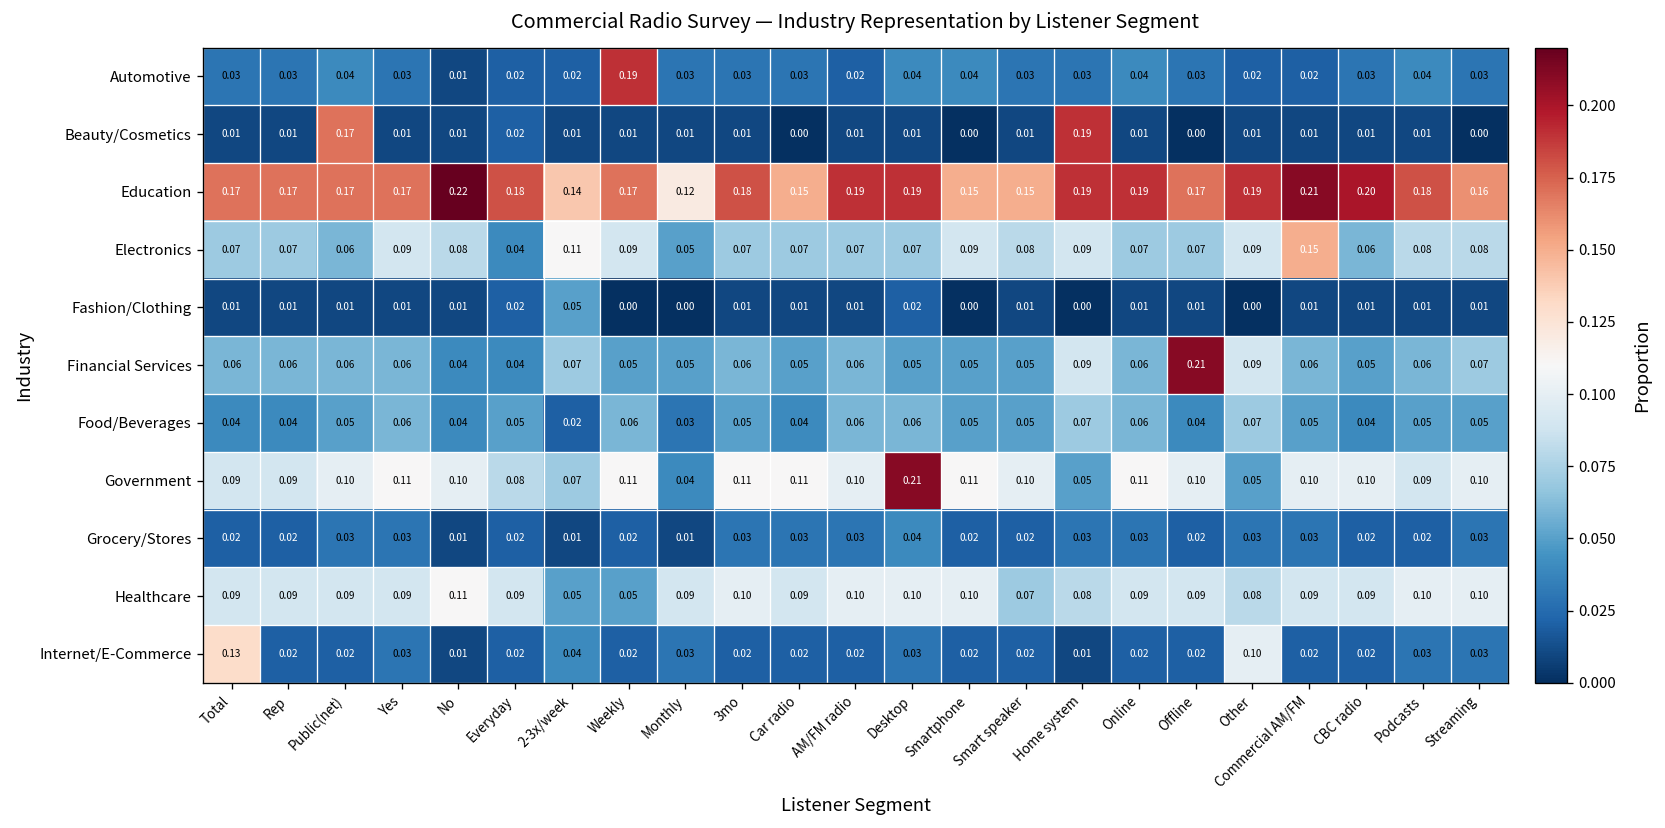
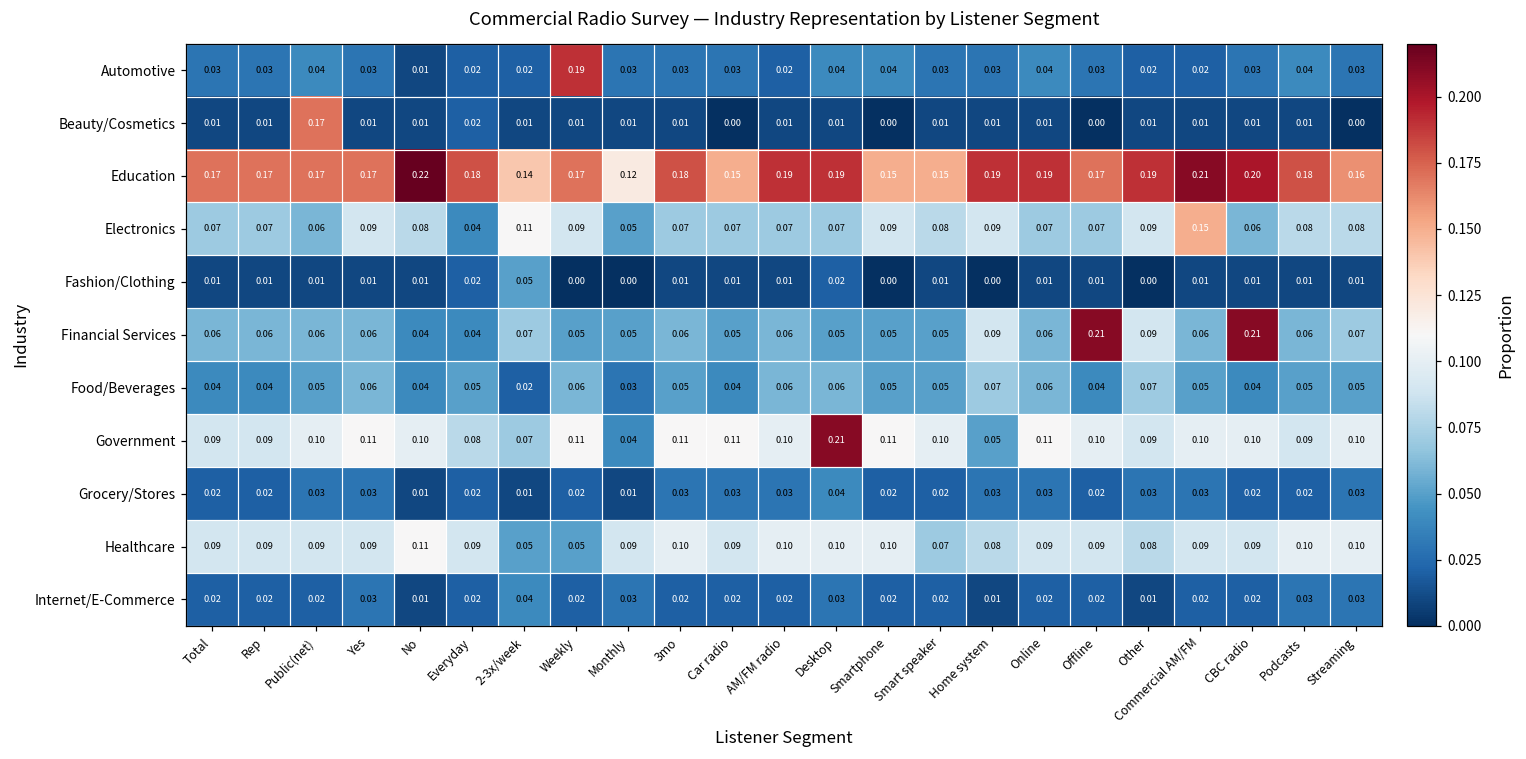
Beauty/Cosmetics, Home system: 0.19 -> 0.01
Financial Services, CBC radio: 0.05 -> 0.21
Government, Other: 0.05 -> 0.09
Internet/E-Commerce, Total: 0.13 -> 0.02
Internet/E-Commerce, Other: 0.10 -> 0.01
